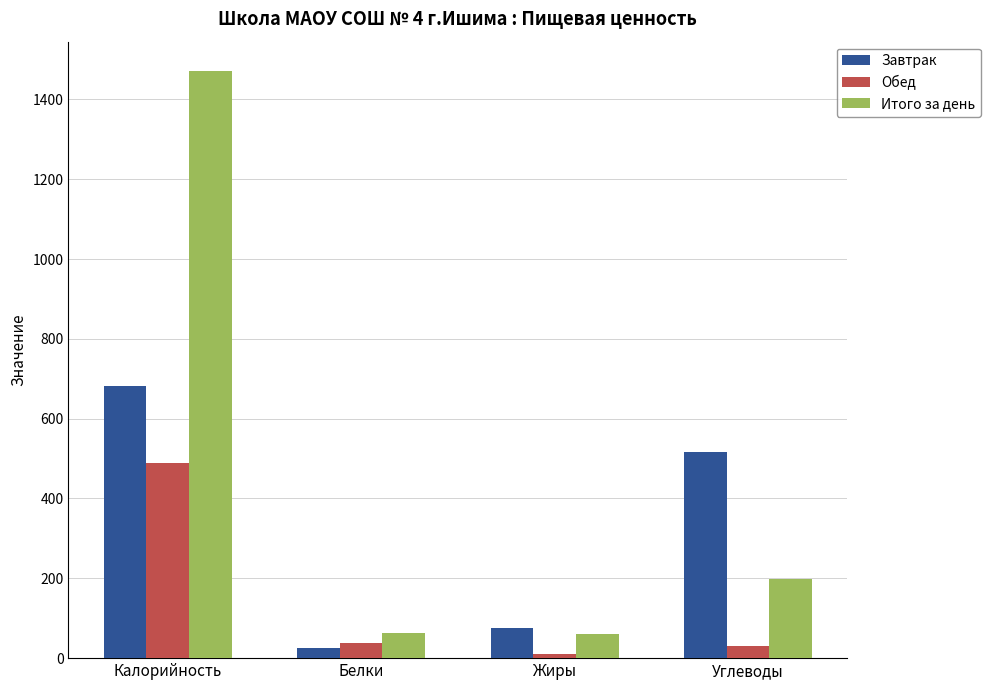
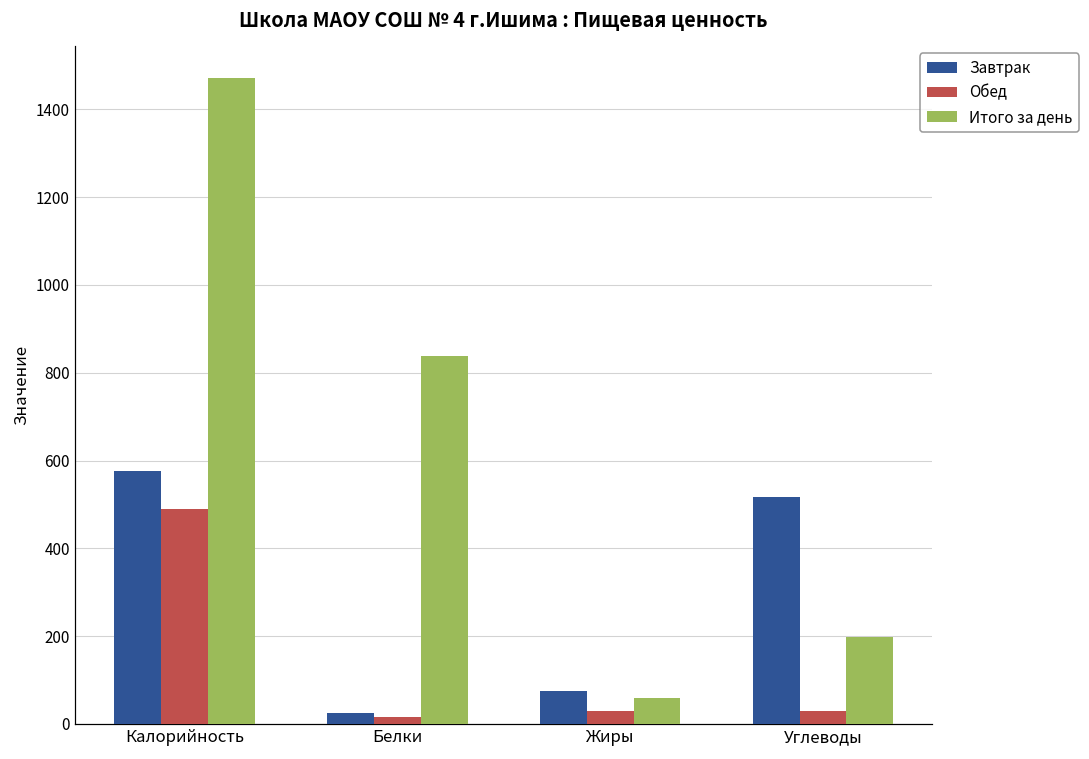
Завтрак, Калорийность: 680 -> 580
Обед, Белки: 40 -> 20
Итого за день, Белки: 60 -> 840
Обед, Жиры: 10 -> 30
